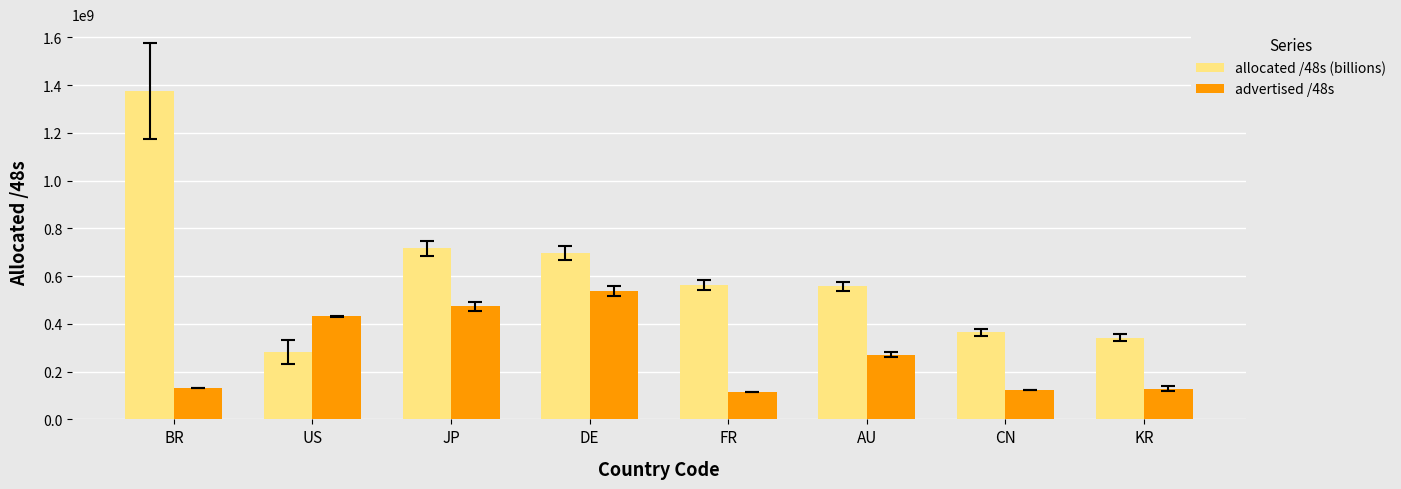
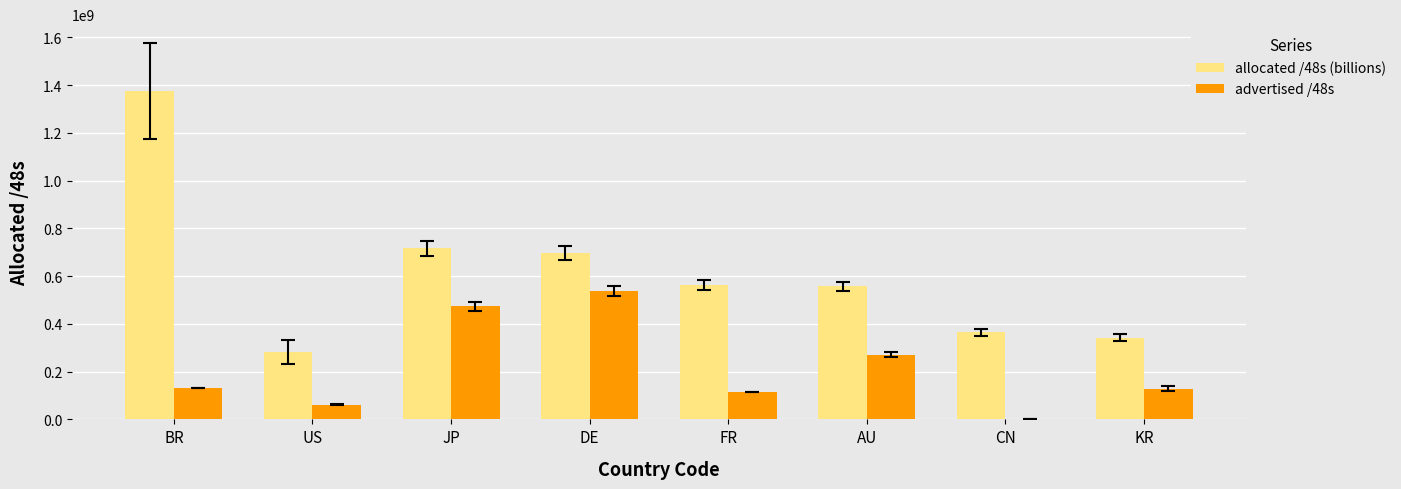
advertised /48s, US: 430000000 -> 60000000
advertised /48s, CN: 120000000 -> 0
